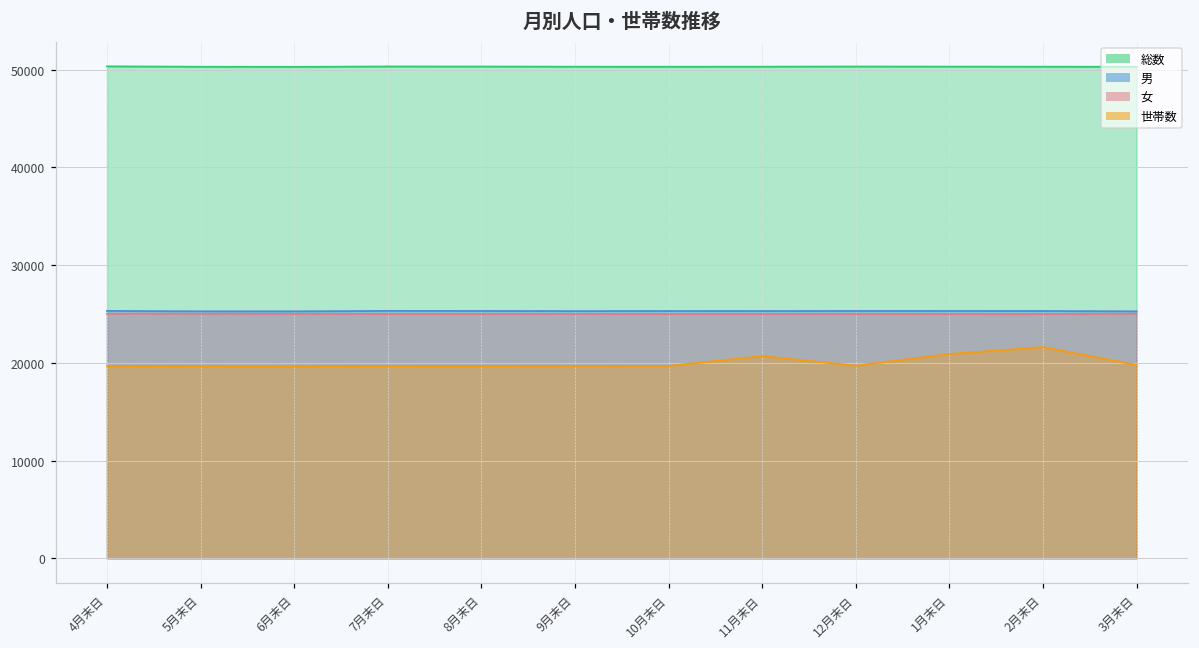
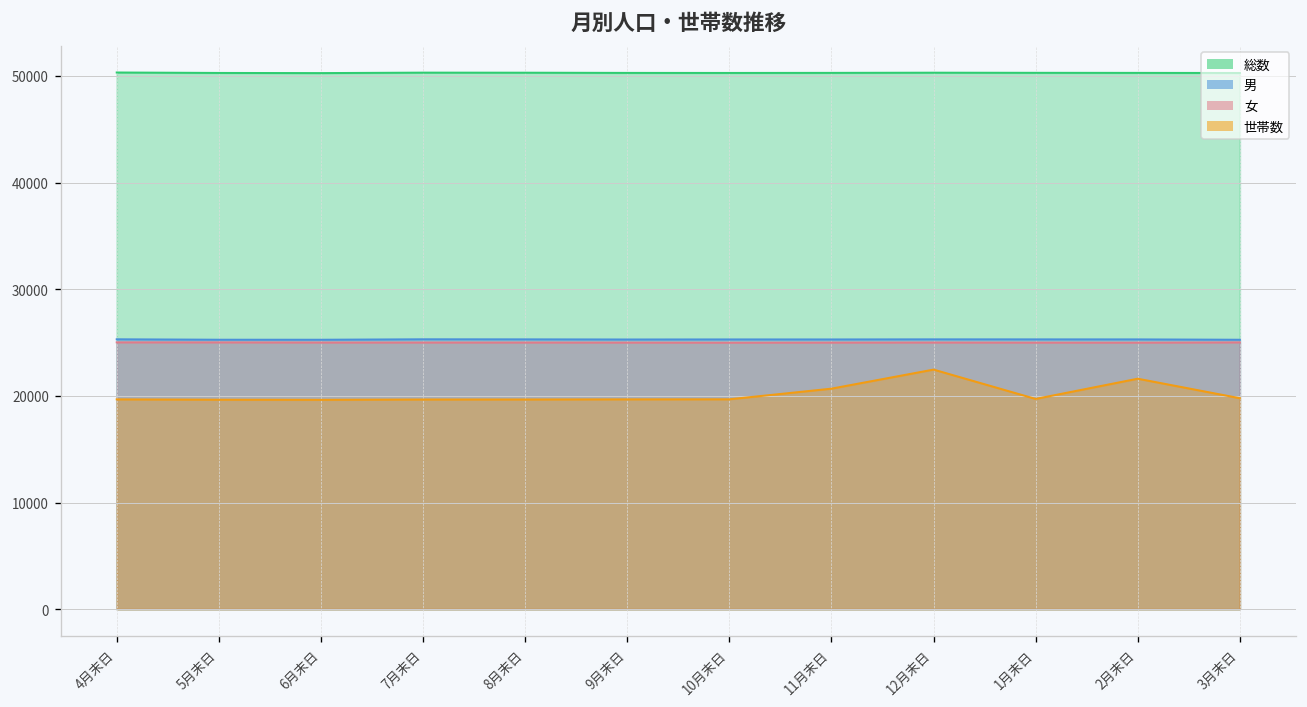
世帯数, 12月末日: 20000 -> 22000
世帯数, 1月末日: 21000 -> 20000
